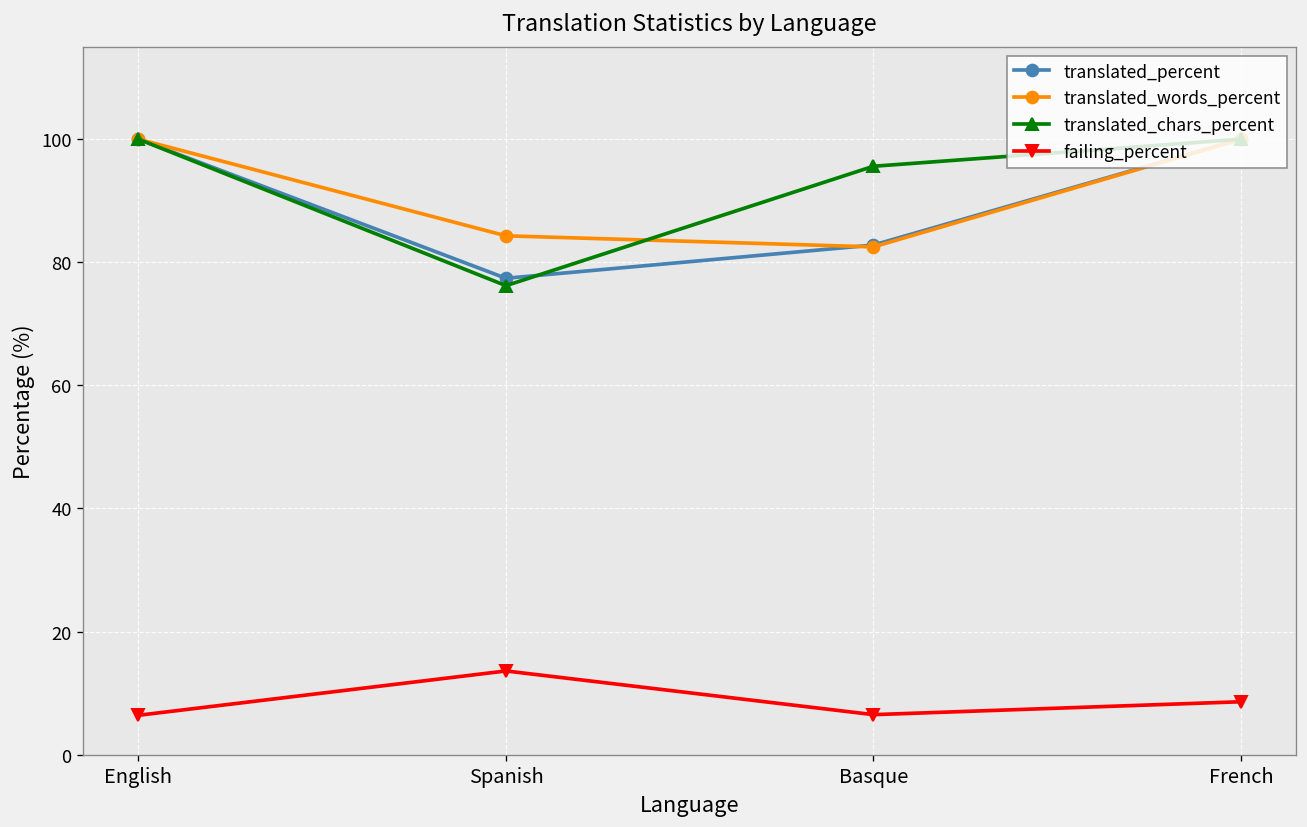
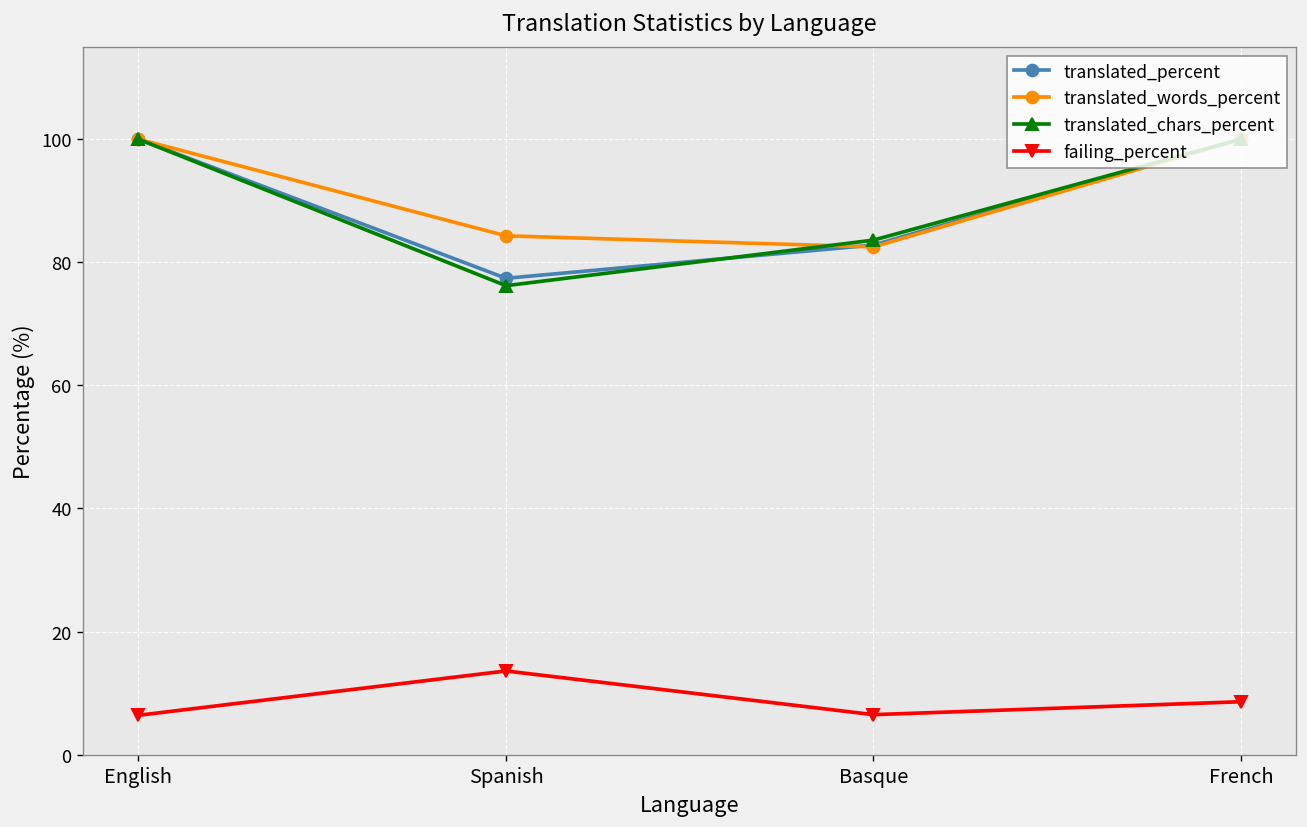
translated_chars_percent, Basque: 96 -> 84
